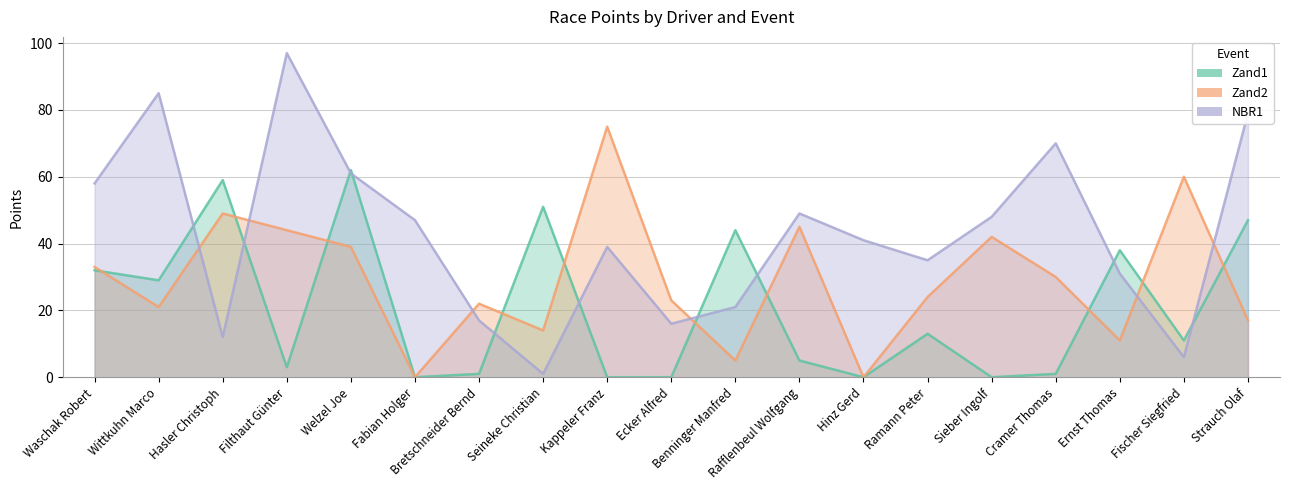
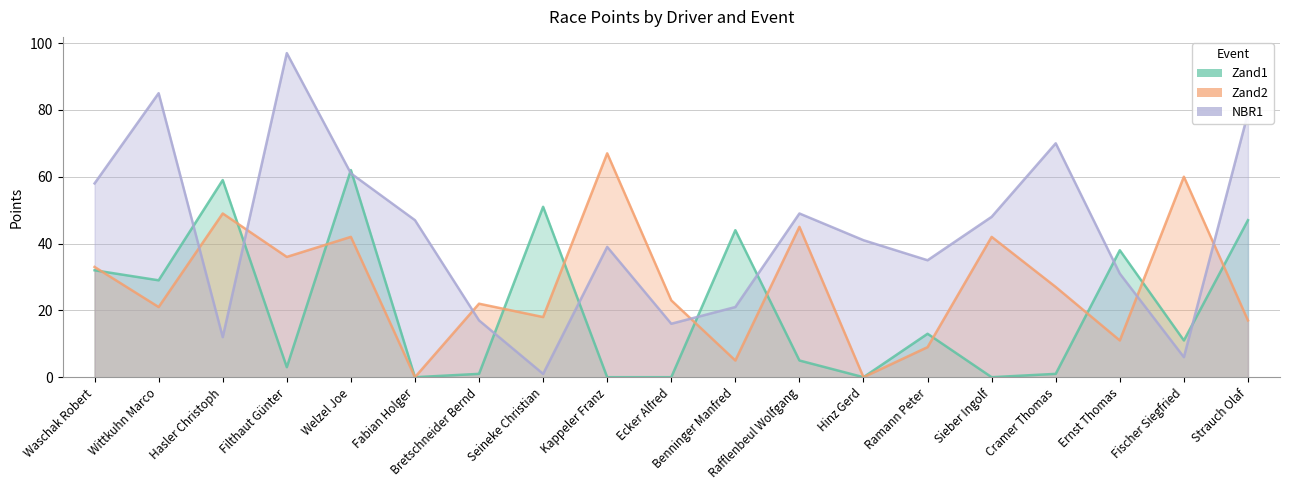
Zand2, Filthaut Günter: 44 -> 36
Zand2, Welzel Joe: 39 -> 42
Zand2, Seineke Christian: 14 -> 18
Zand2, Kappeler Franz: 75 -> 67
Zand2, Ramann Peter: 24 -> 9
Zand2, Cramer Thomas: 30 -> 27
